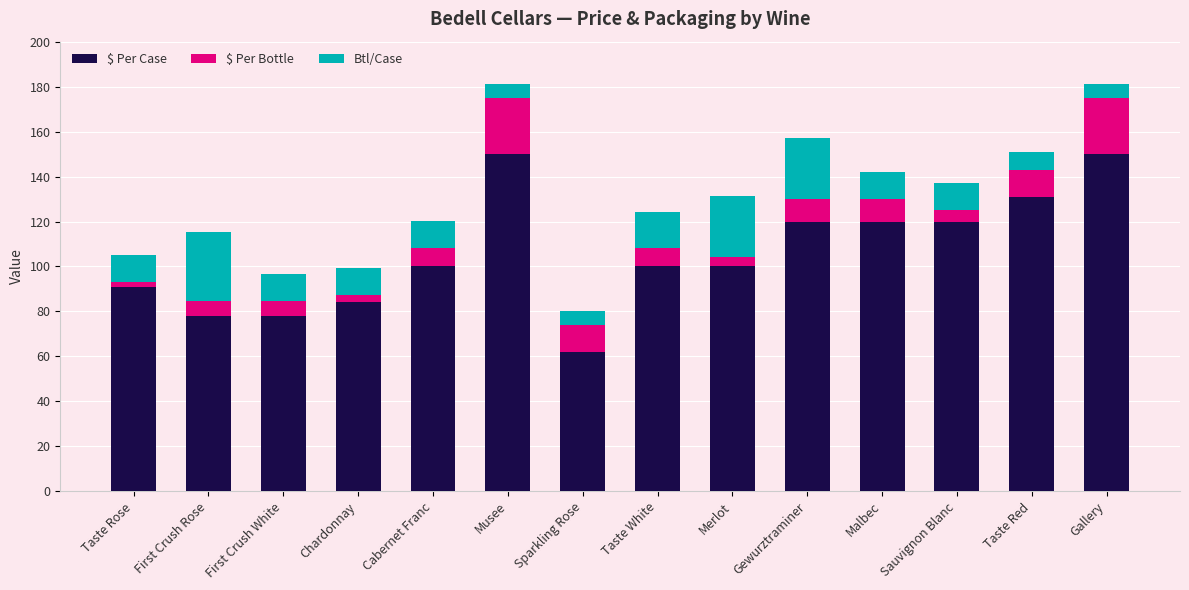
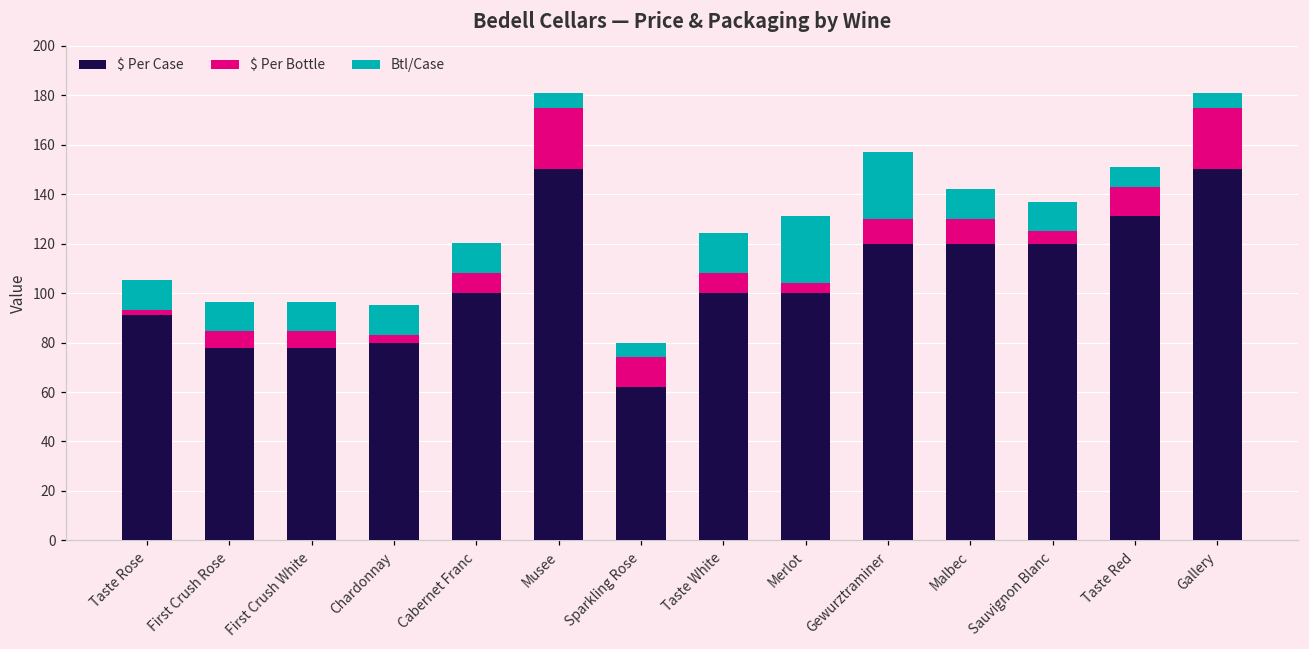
Btl/Case, First Crush Rose: 31 -> 12
$ Per Case, Chardonnay: 84 -> 80
